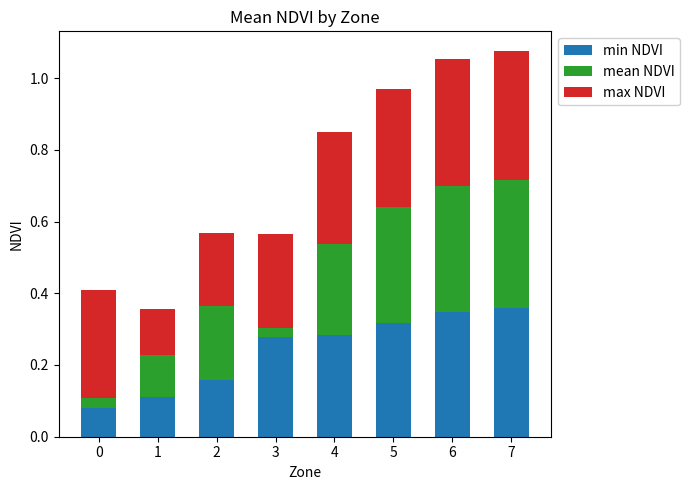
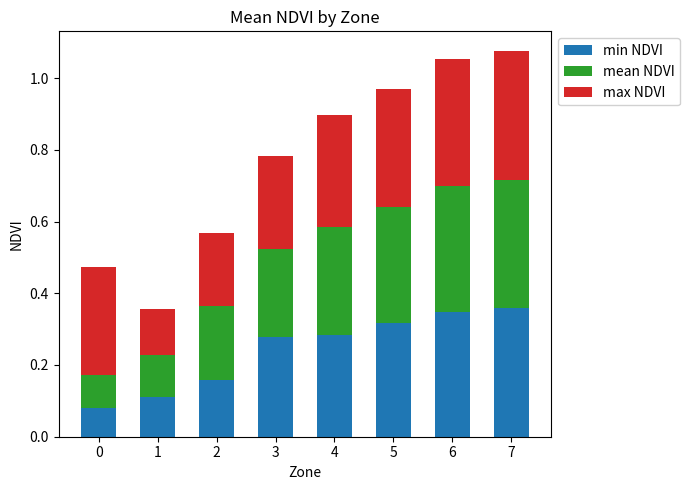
mean NDVI, 0: 0.03 -> 0.09
mean NDVI, 3: 0.03 -> 0.24
mean NDVI, 4: 0.25 -> 0.30
